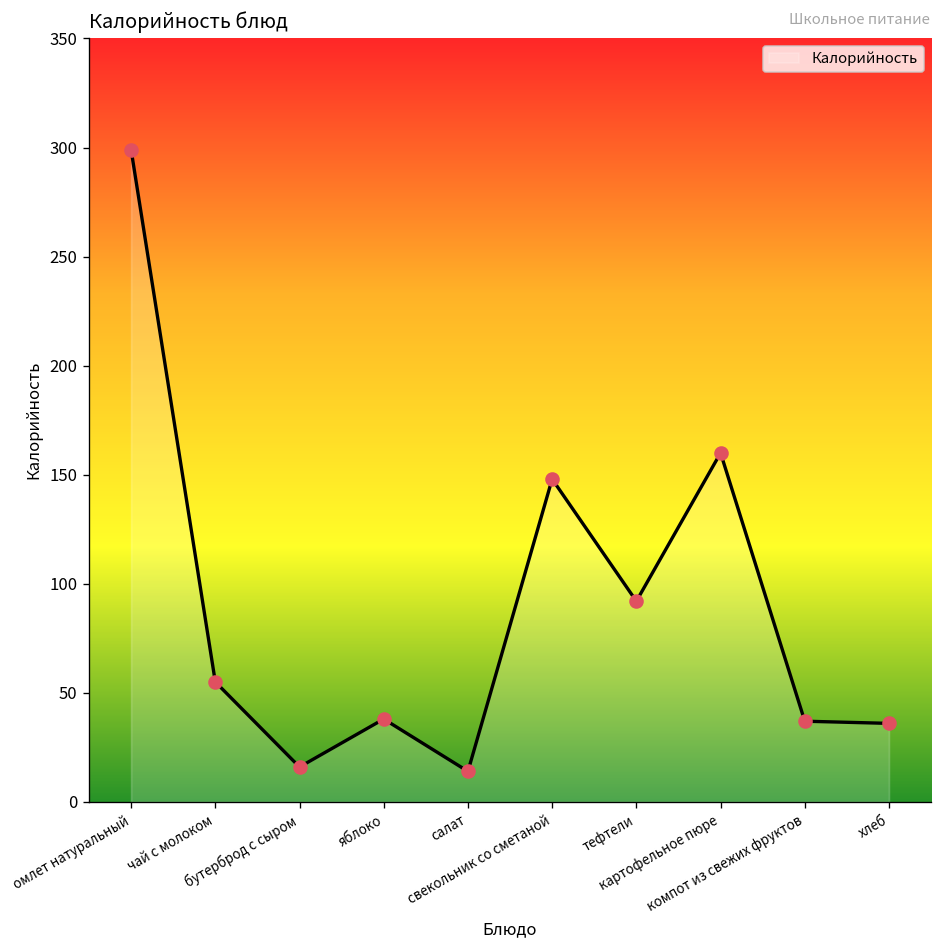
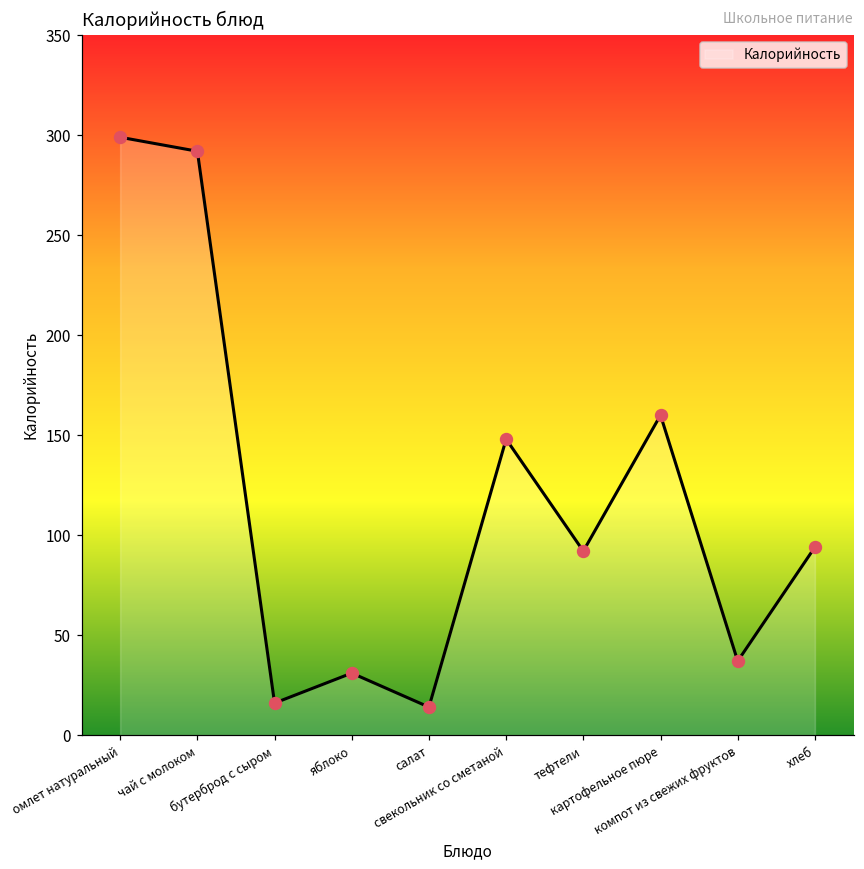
чай с молоком: 55 -> 292
яблоко: 38 -> 31
хлеб: 36 -> 94
